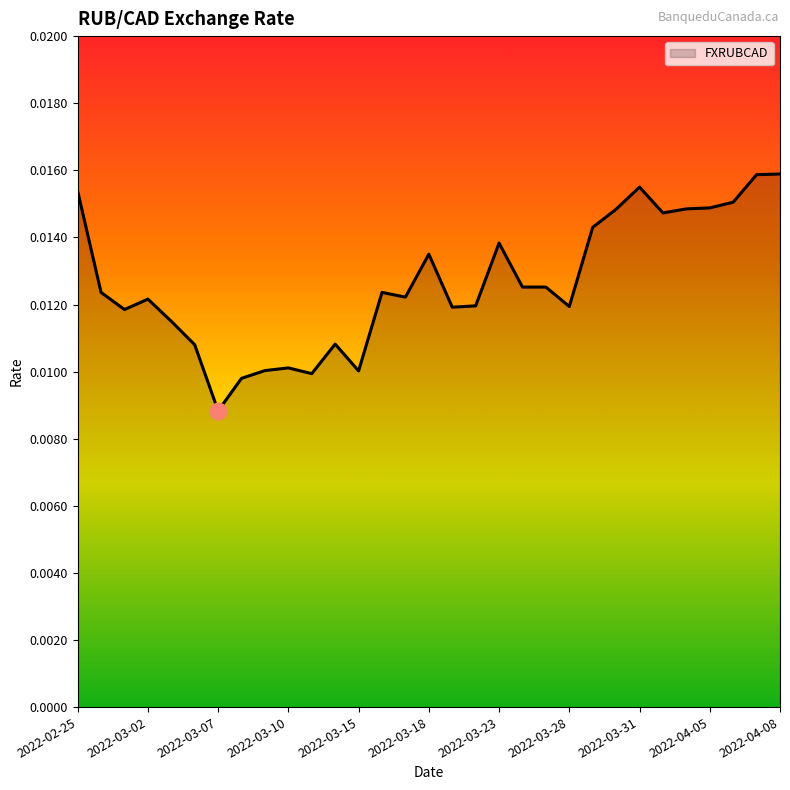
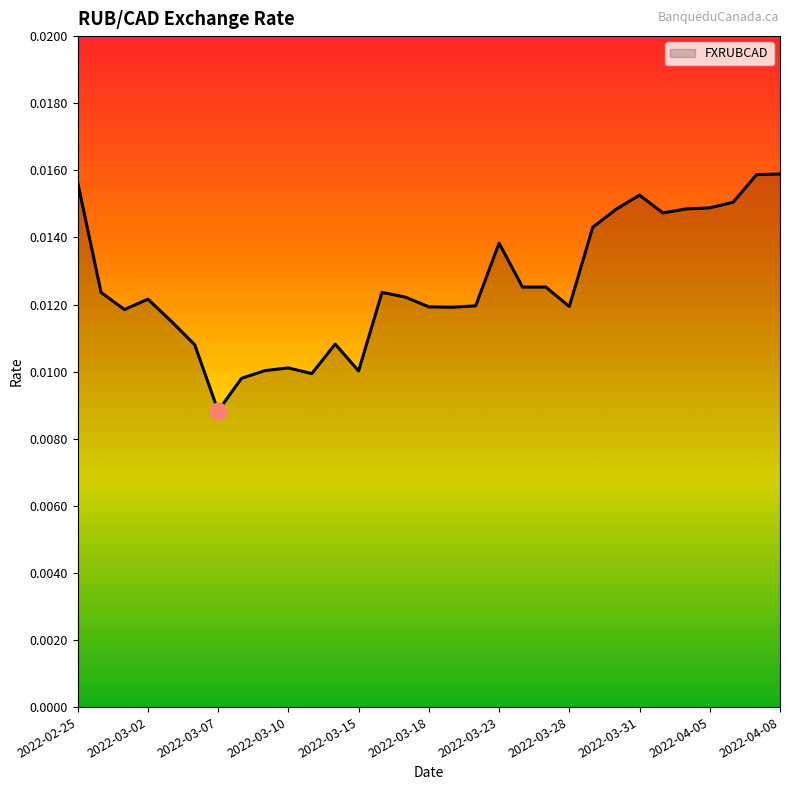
FXRUBCAD, 2022-02-25: 0.0154 -> 0.0156
FXRUBCAD, 2022-03-18: 0.0135 -> 0.0119
FXRUBCAD, 2022-03-31: 0.0155 -> 0.0153
